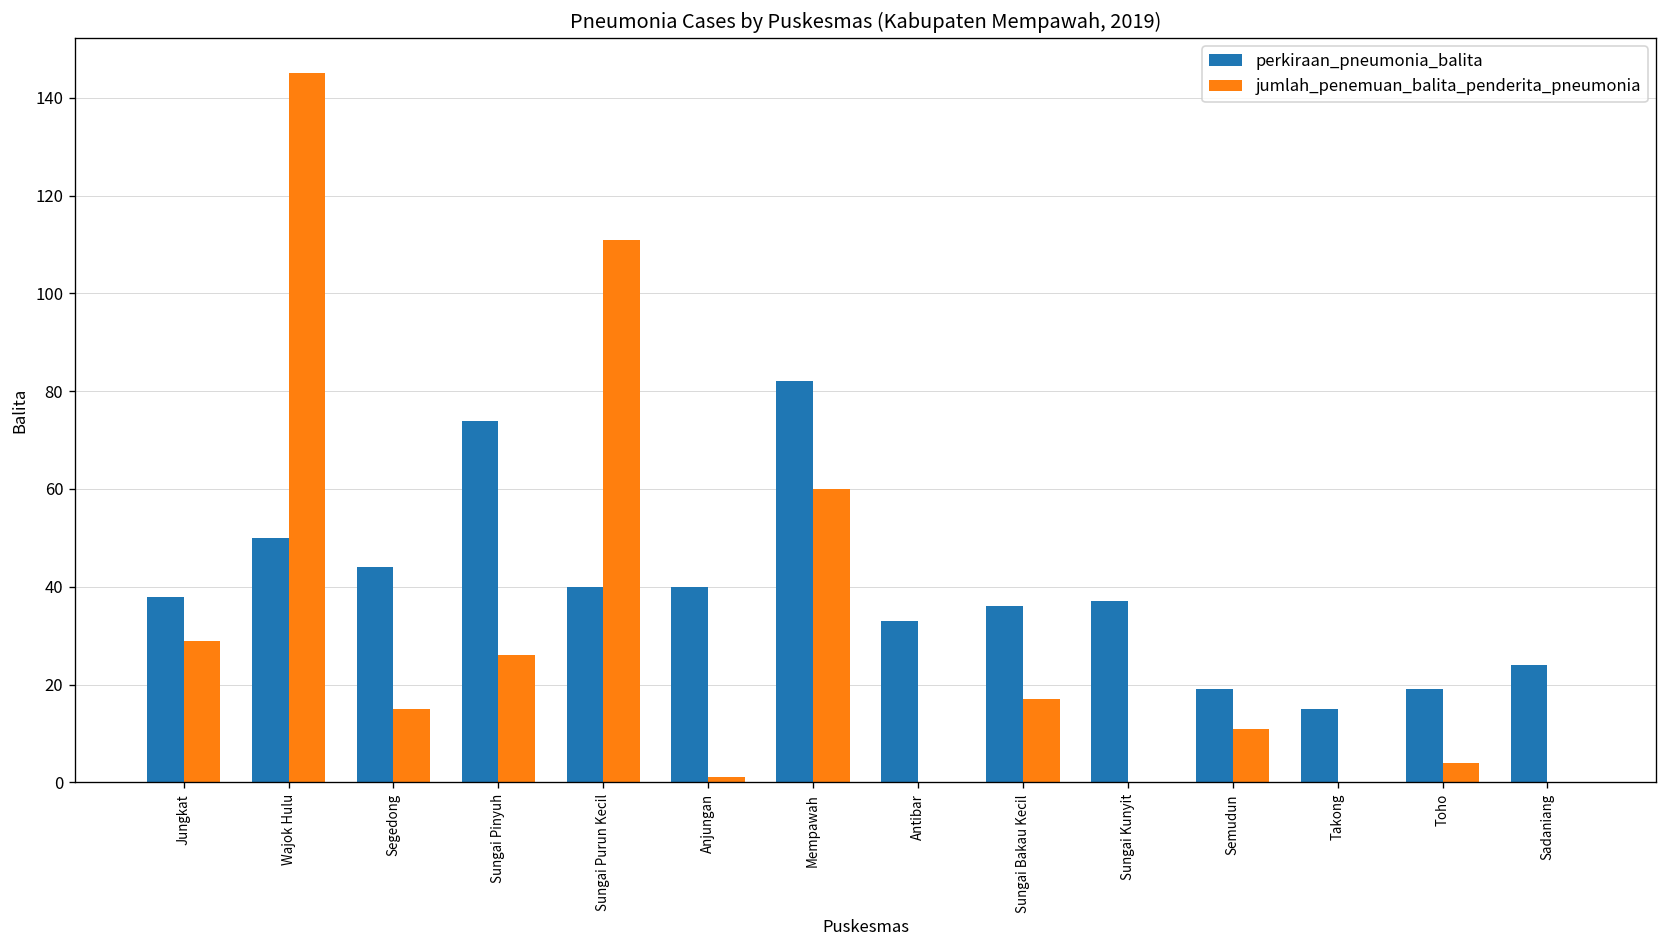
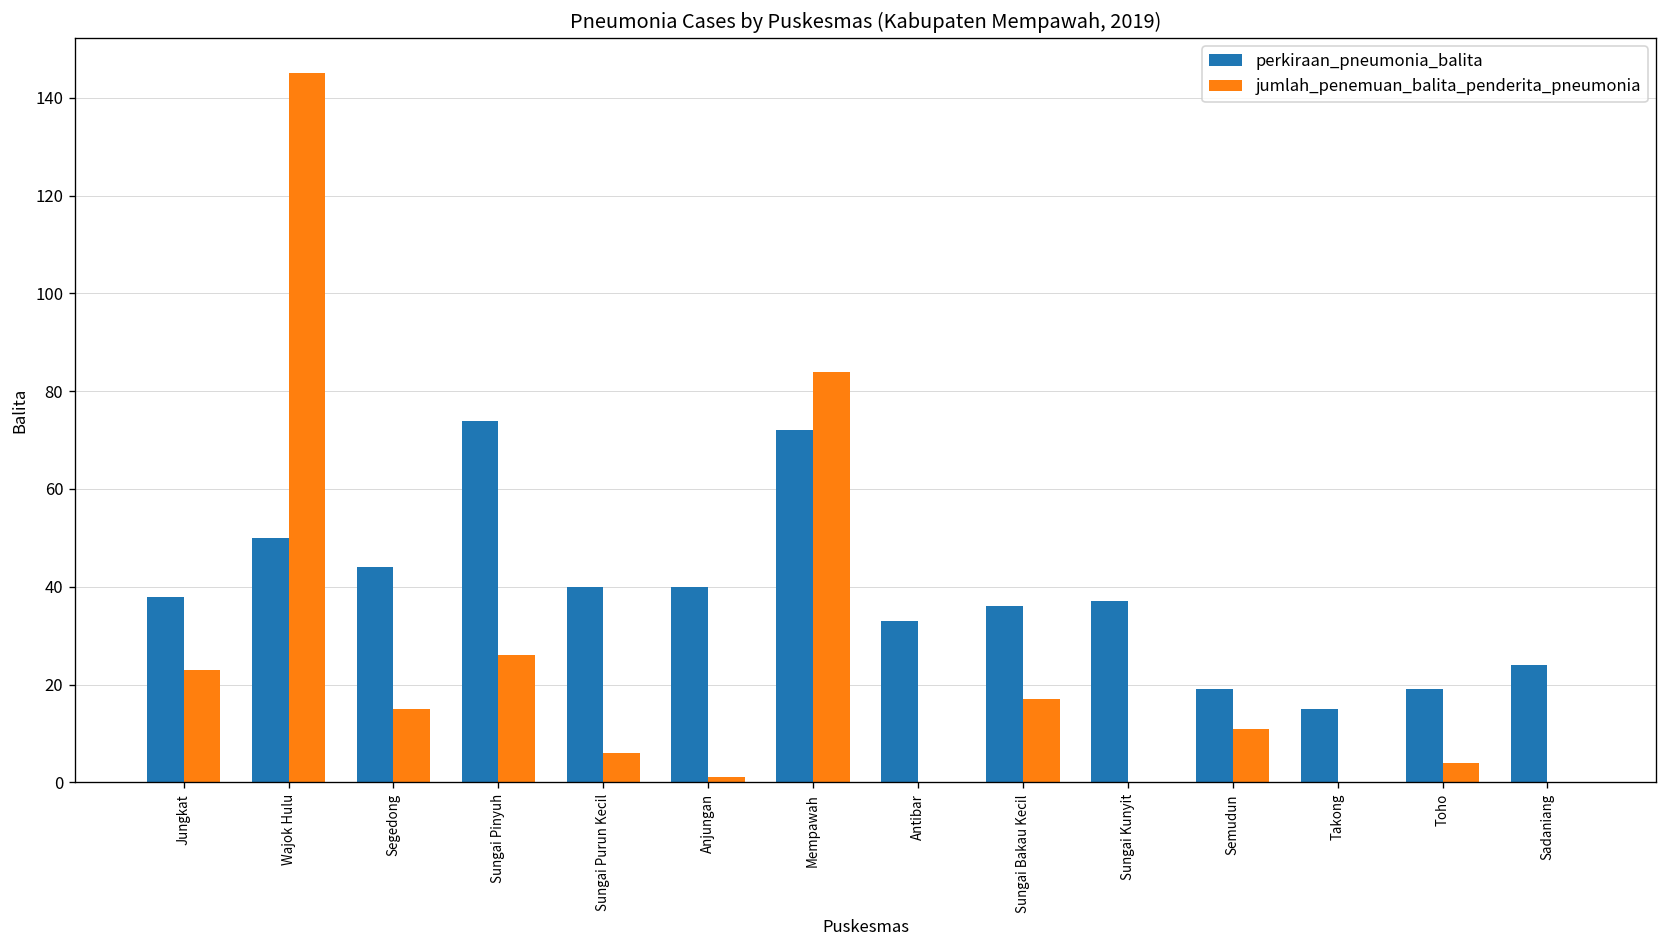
jumlah_penemuan_balita_penderita_pneumonia, Jungkat: 29 -> 23
jumlah_penemuan_balita_penderita_pneumonia, Sungai Purun Kecil: 111 -> 6
perkiraan_pneumonia_balita, Mempawah: 82 -> 72
jumlah_penemuan_balita_penderita_pneumonia, Mempawah: 60 -> 84
